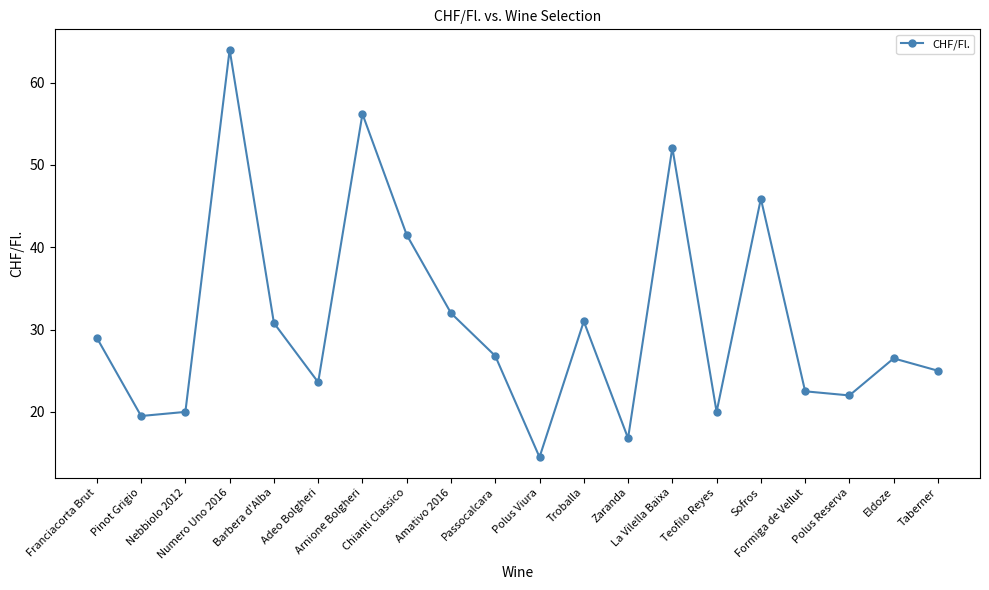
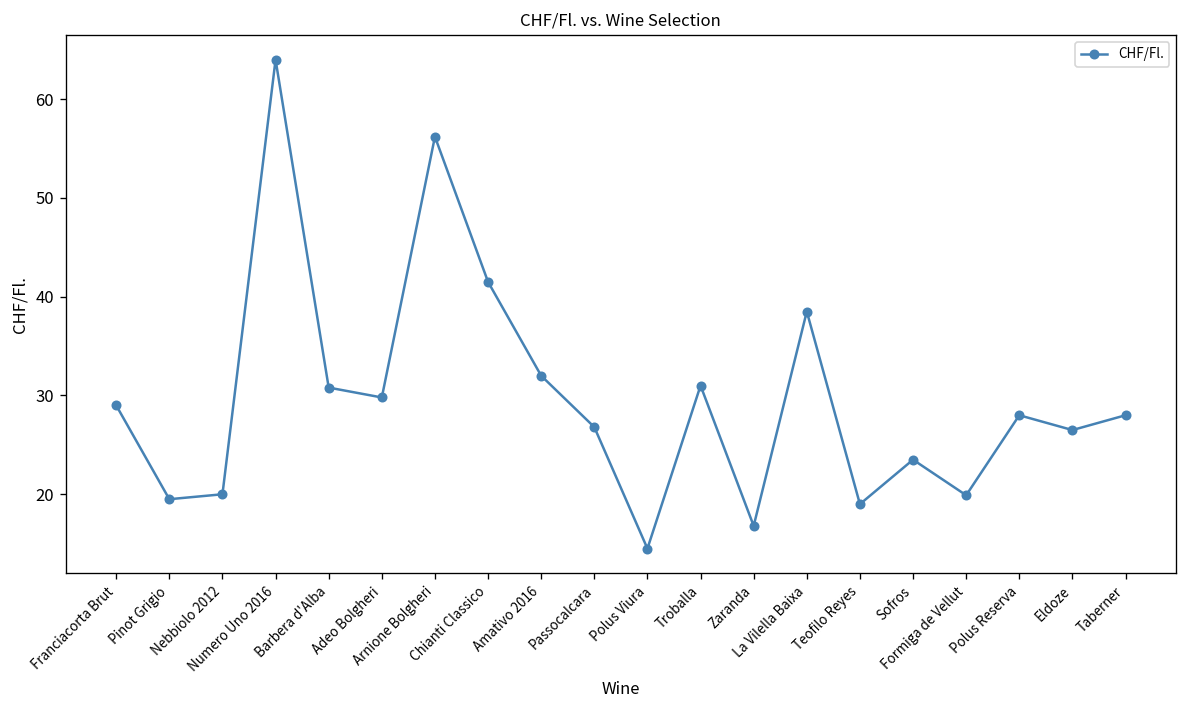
Adeo Bolgheri: 24 -> 30
La Vilella Baixa: 52 -> 39
Teofilo Reyes: 20 -> 19
Sofros: 46 -> 24
Formiga de Vellut: 23 -> 20
Polus Reserva: 22 -> 28
Taberner: 25 -> 28
